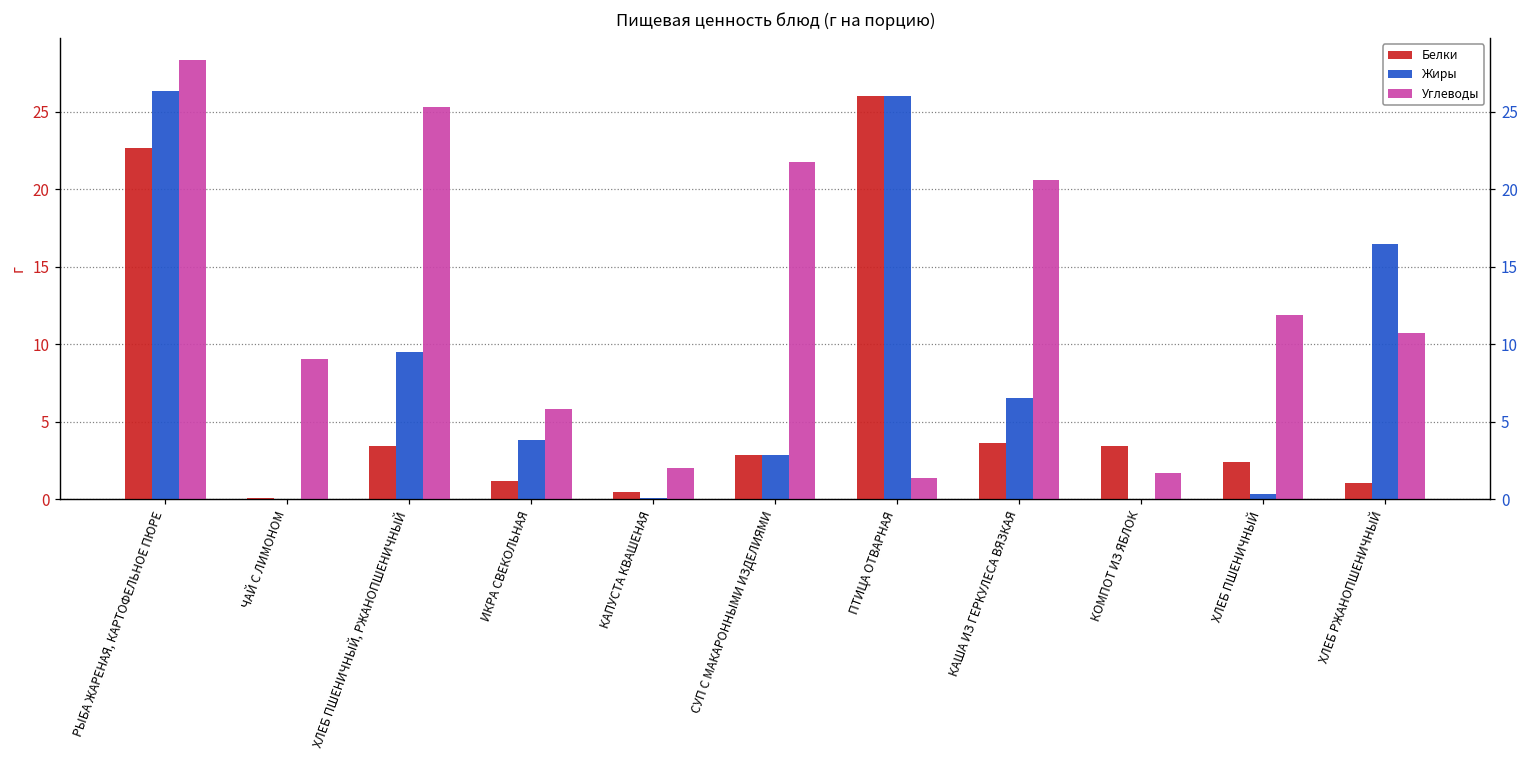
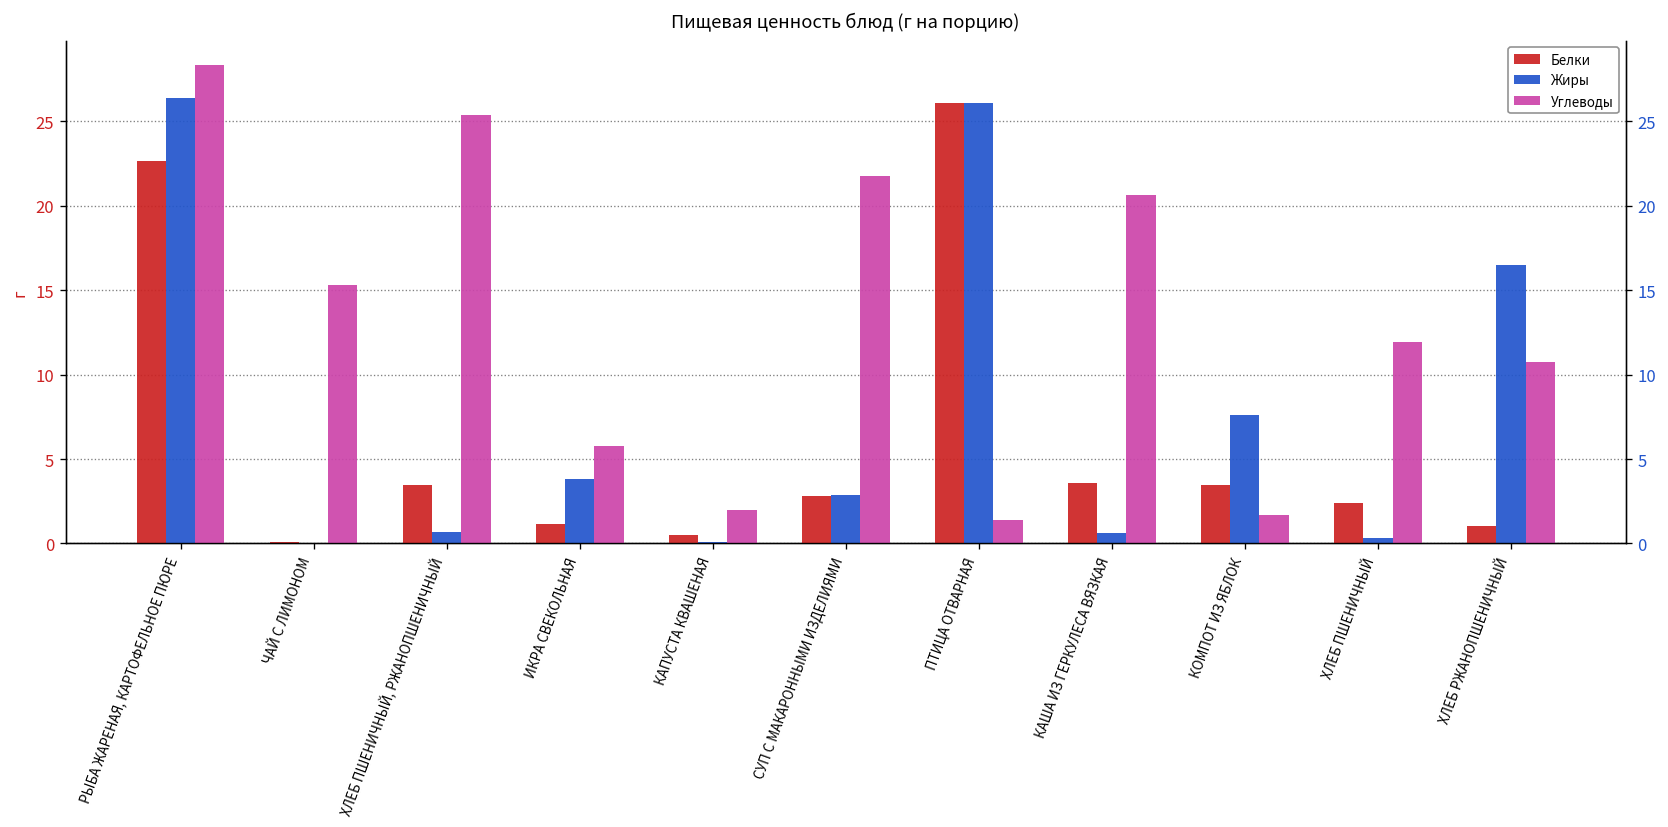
Углеводы, ЧАЙ С ЛИМОНОМ: 9.0 -> 15.3
Жиры, ХЛЕБ ПШЕНИЧНЫЙ, РЖАНОПШЕНИЧНЫЙ: 9.5 -> 0.7
Жиры, КАША ИЗ ГЕРКУЛЕСА ВЯЗКАЯ: 6.5 -> 0.6
Жиры, КОМПОТ ИЗ ЯБЛОК: 0.0 -> 7.6
